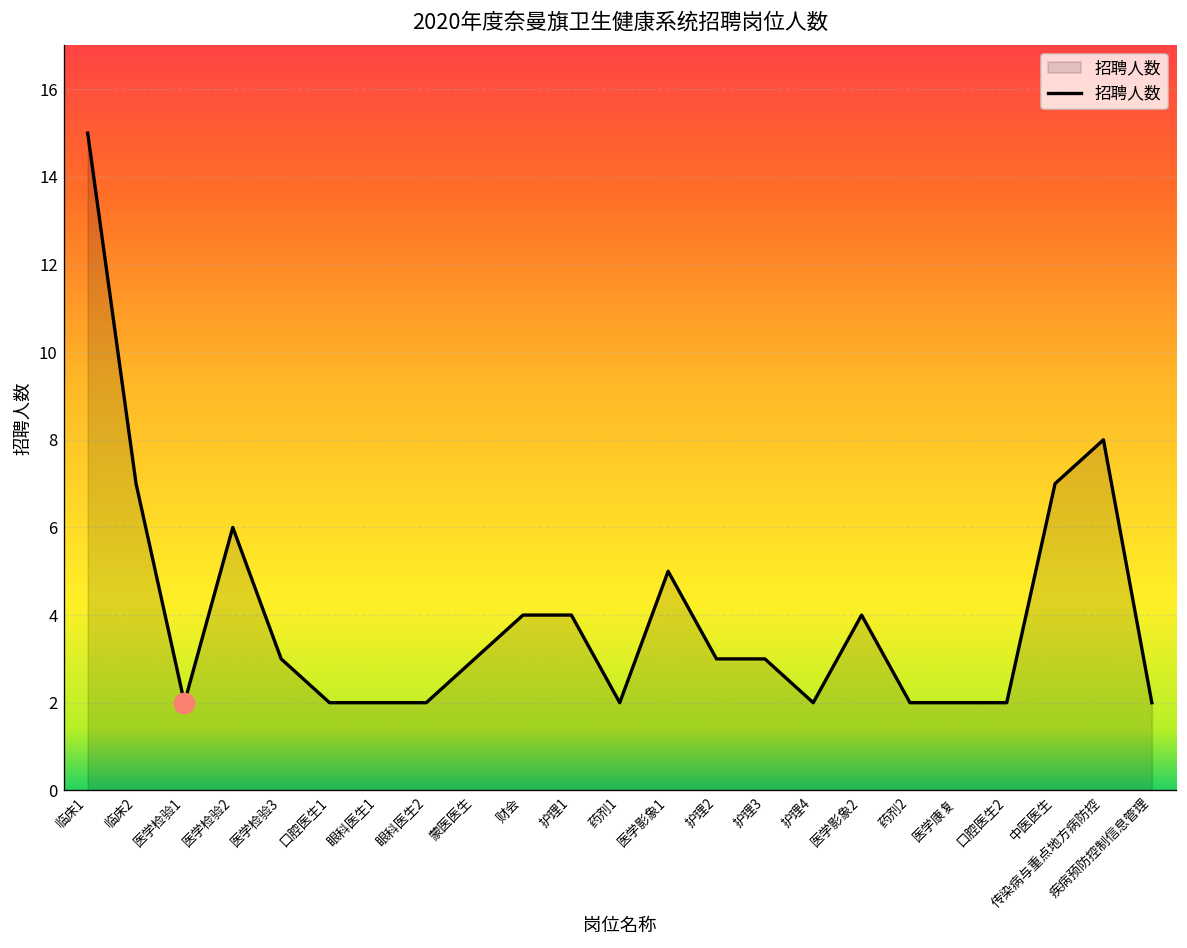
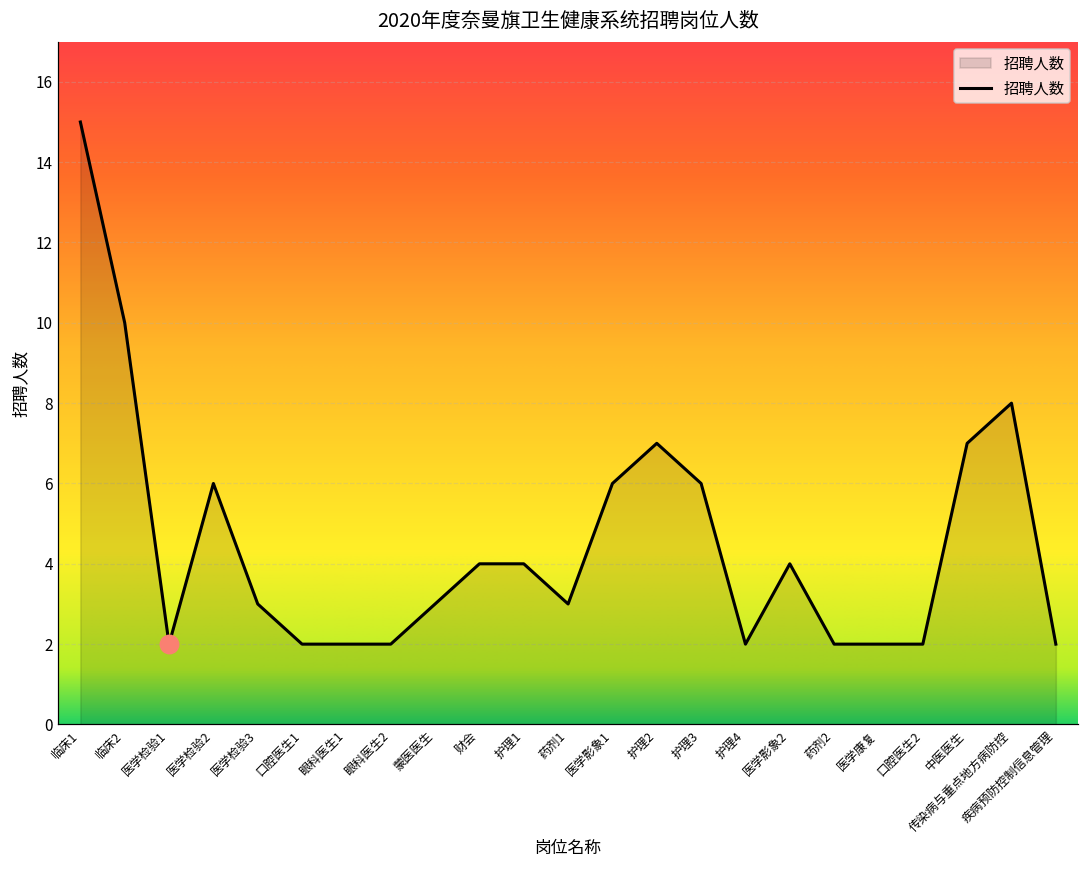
招聘人数, 临床2: 7 -> 10
招聘人数, 药剂1: 2 -> 3
招聘人数, 医学影象1: 5 -> 6
招聘人数, 护理2: 3 -> 7
招聘人数, 护理3: 3 -> 6
